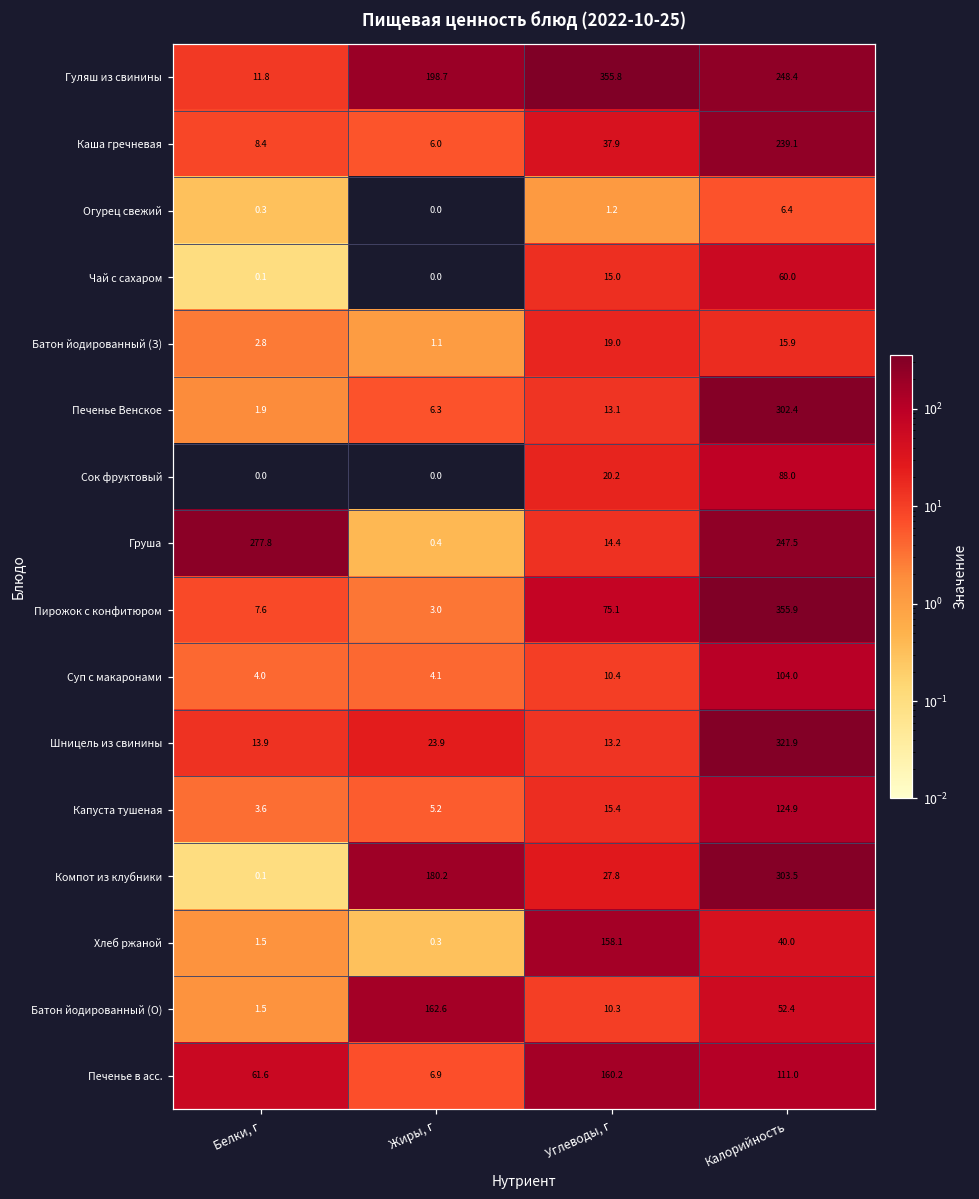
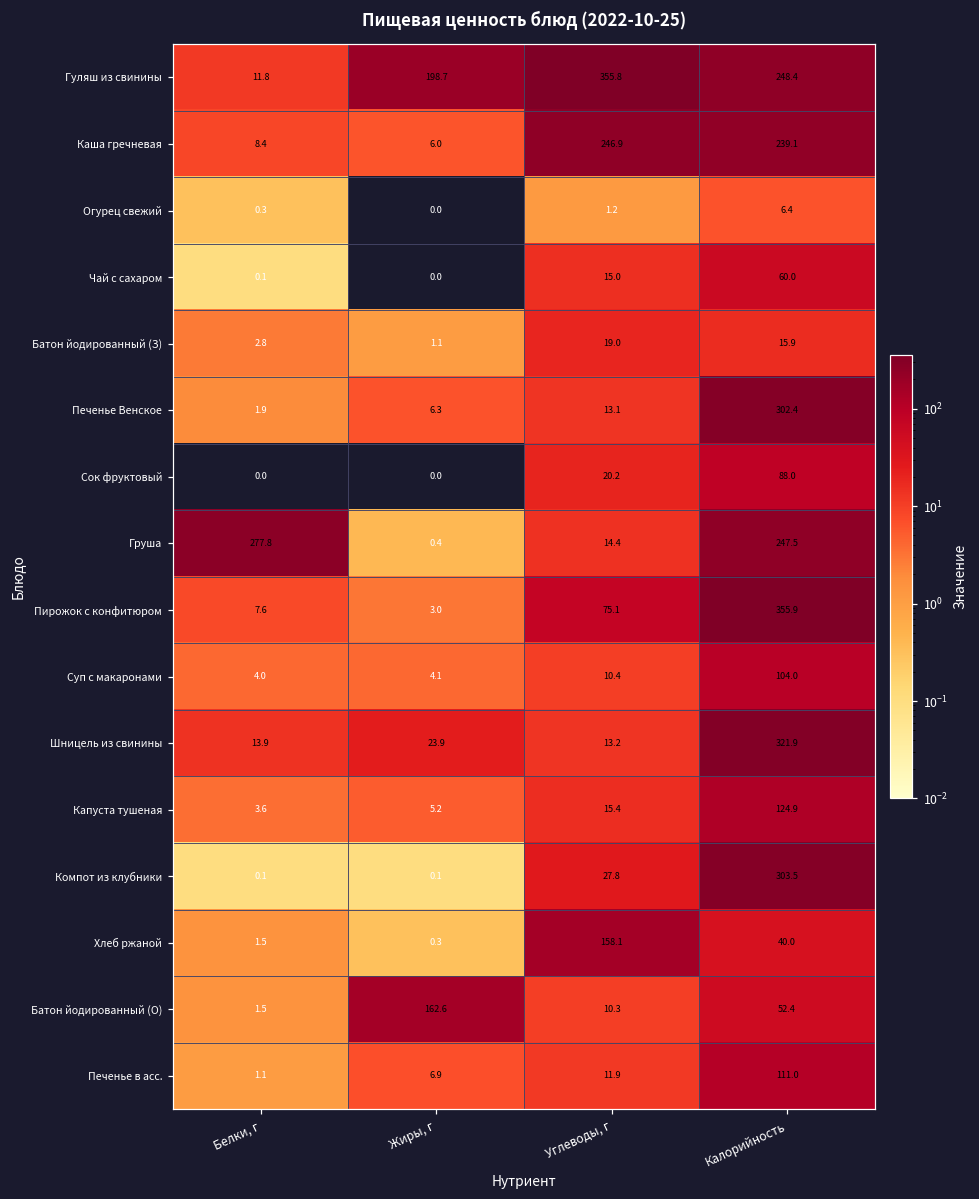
Каша гречневая, Углеводы, г: 37.9 -> 246.9
Компот из клубники, Жиры, г: 180.2 -> 0.1
Печенье в асс., Белки, г: 61.6 -> 1.1
Печенье в асс., Углеводы, г: 160.2 -> 11.9
